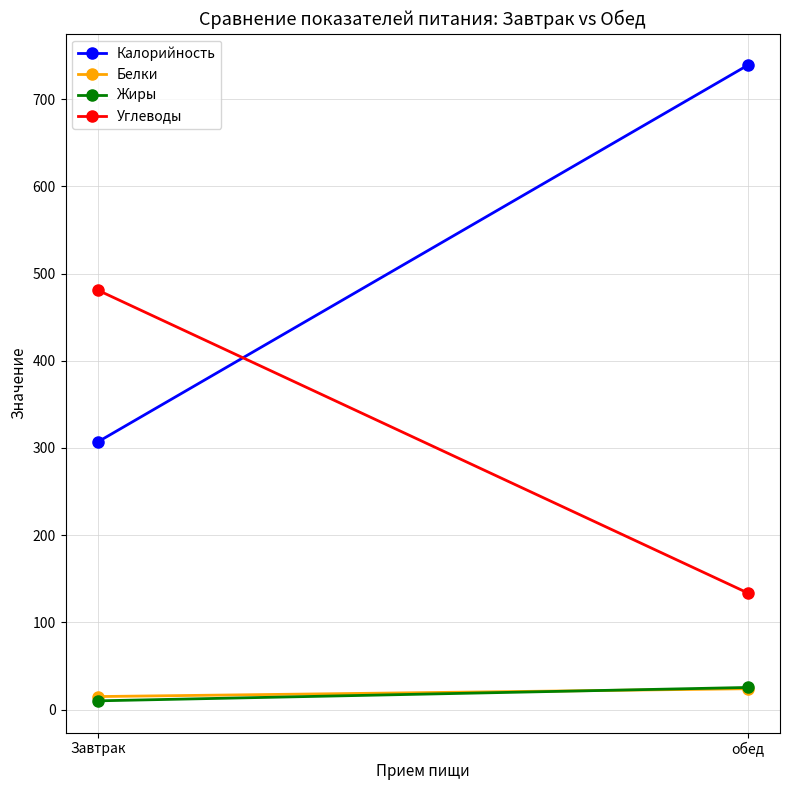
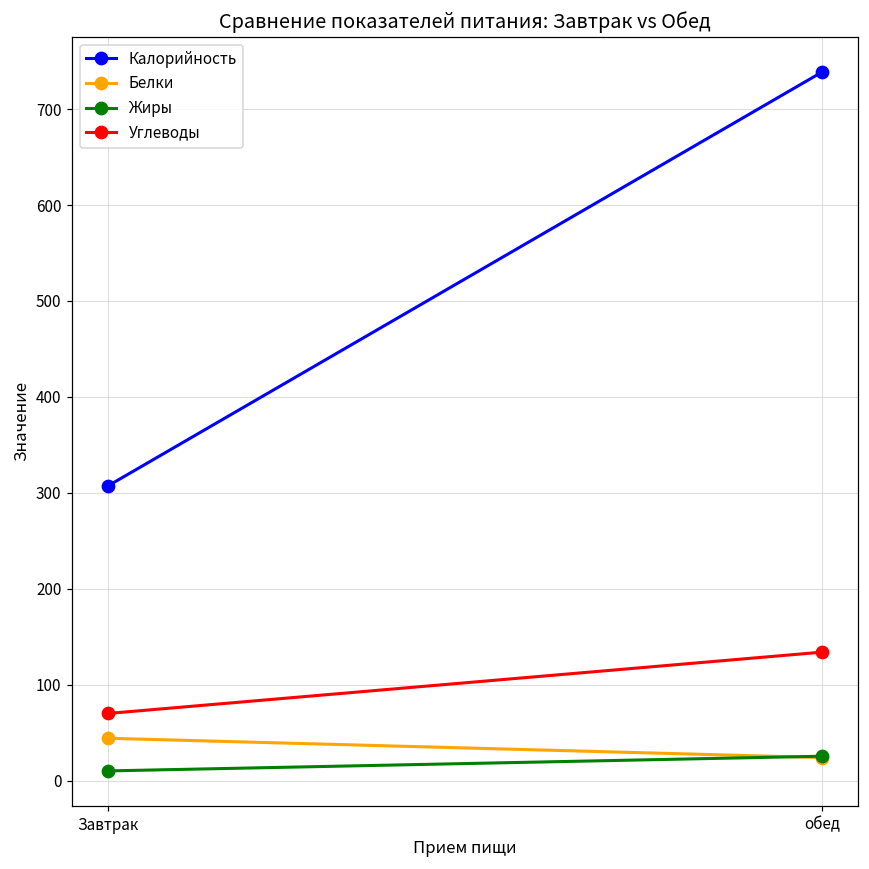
Белки, Завтрак: 10 -> 40
Углеводы, Завтрак: 480 -> 70
